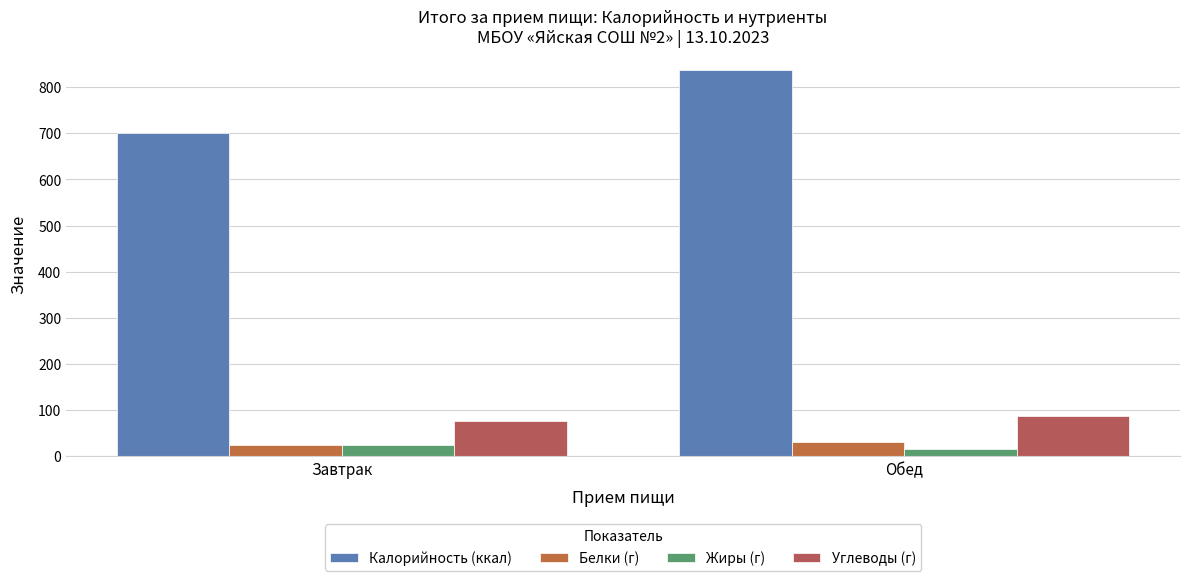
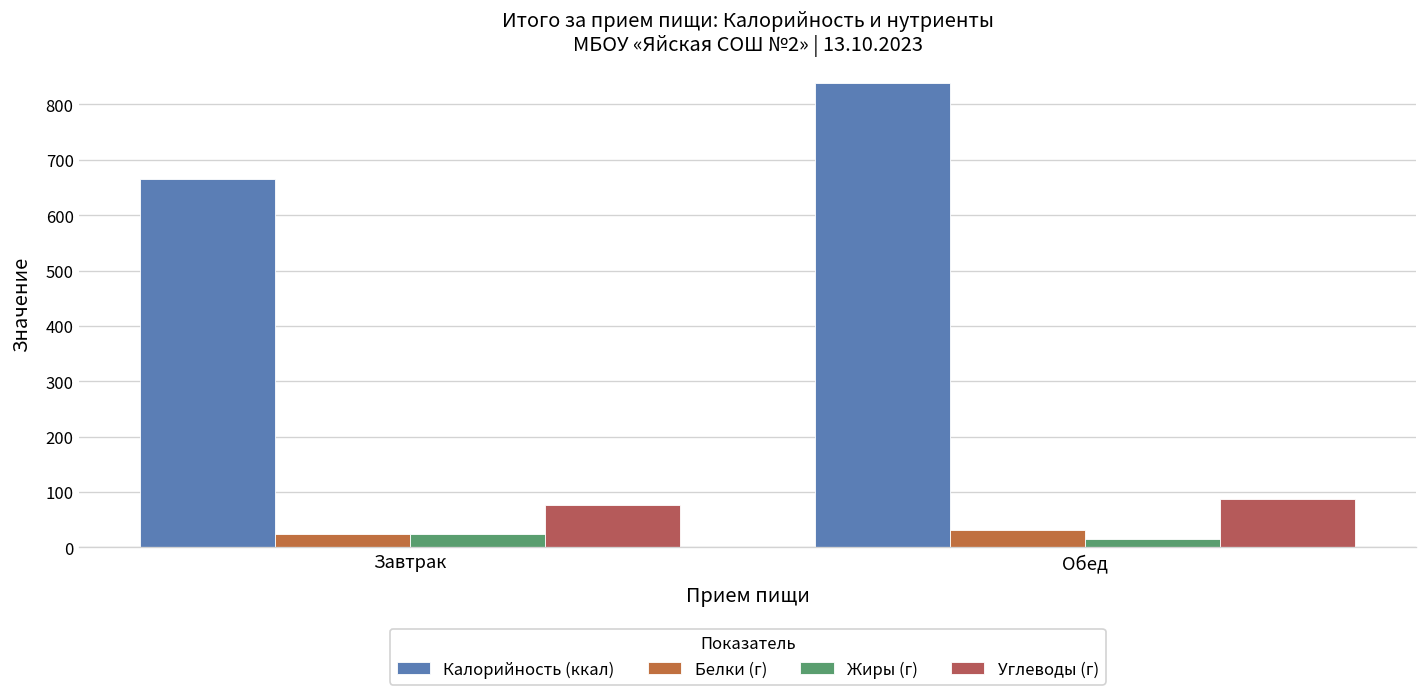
Калорийность (ккал), Завтрак: 700 -> 670
